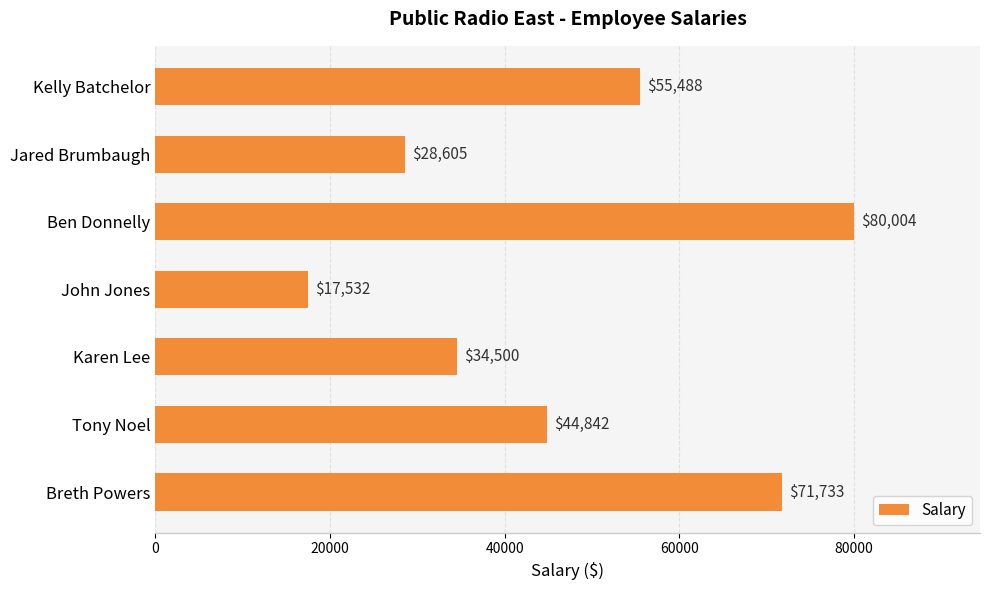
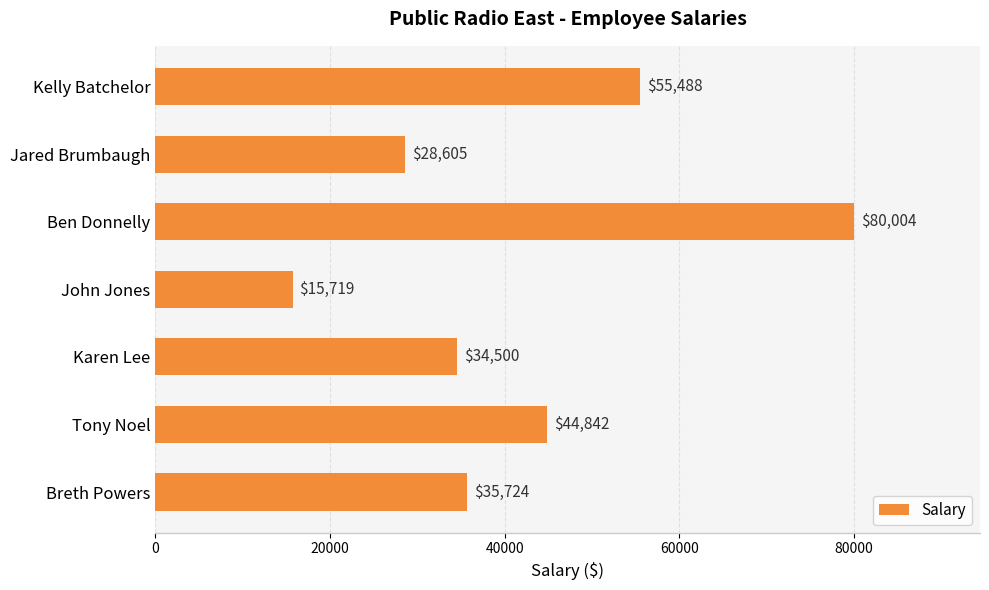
John Jones: $17,532 -> $15,719
Breth Powers: $71,733 -> $35,724
